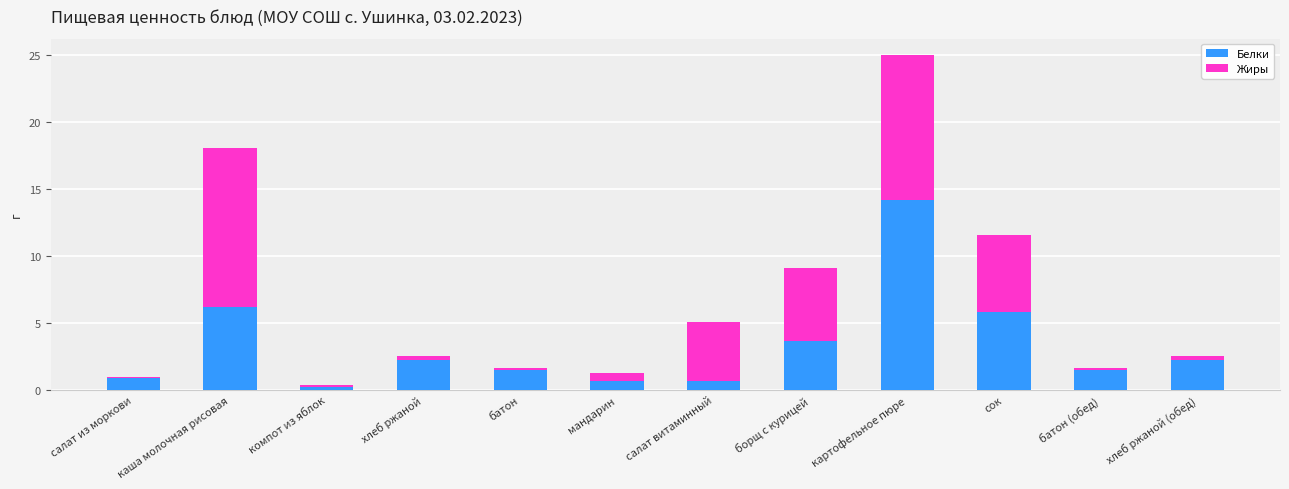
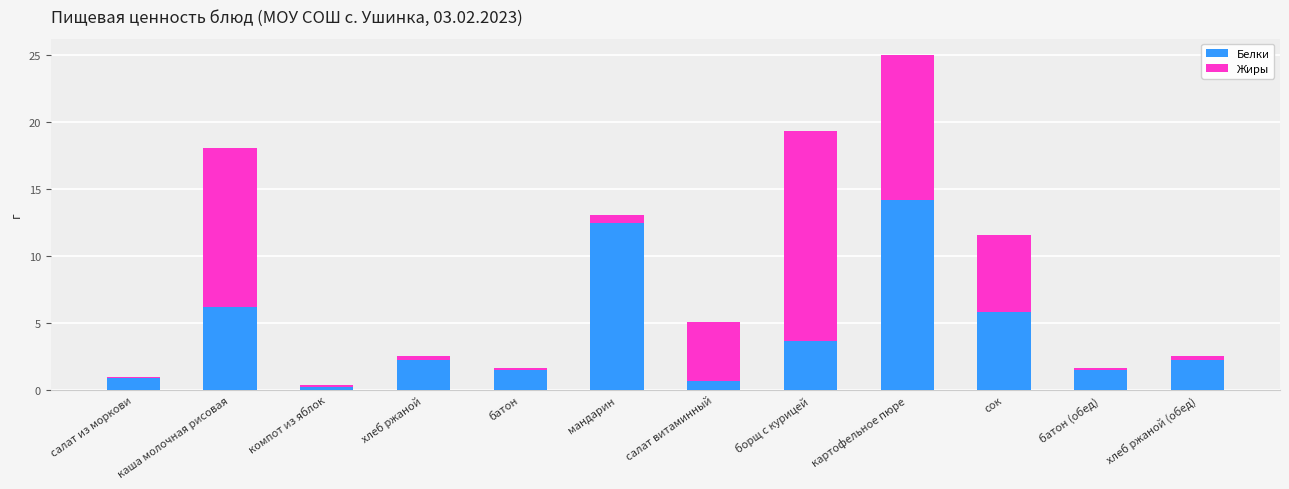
Белки, мандарин: 0.7 -> 12.5
Жиры, борщ с курицей: 5.4 -> 15.6
